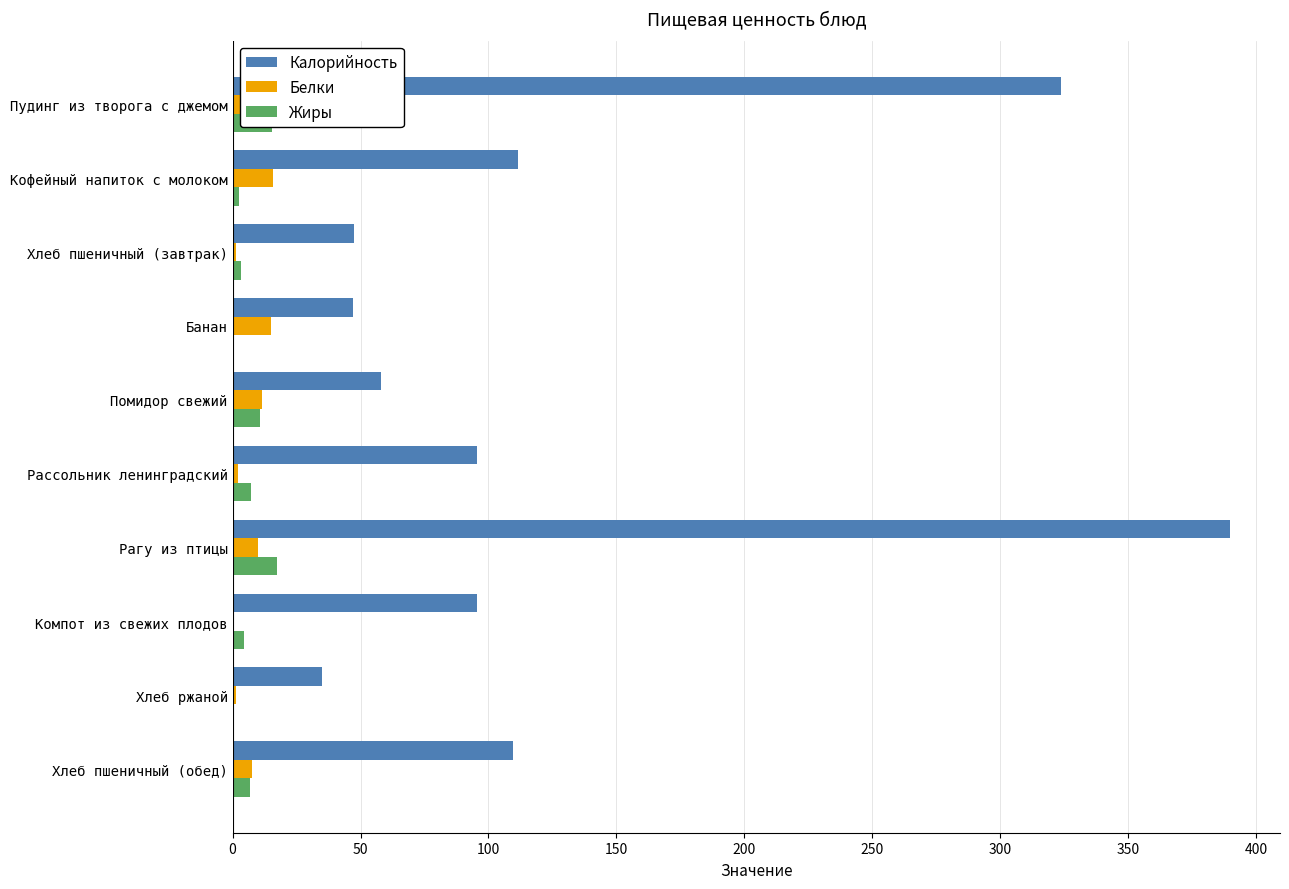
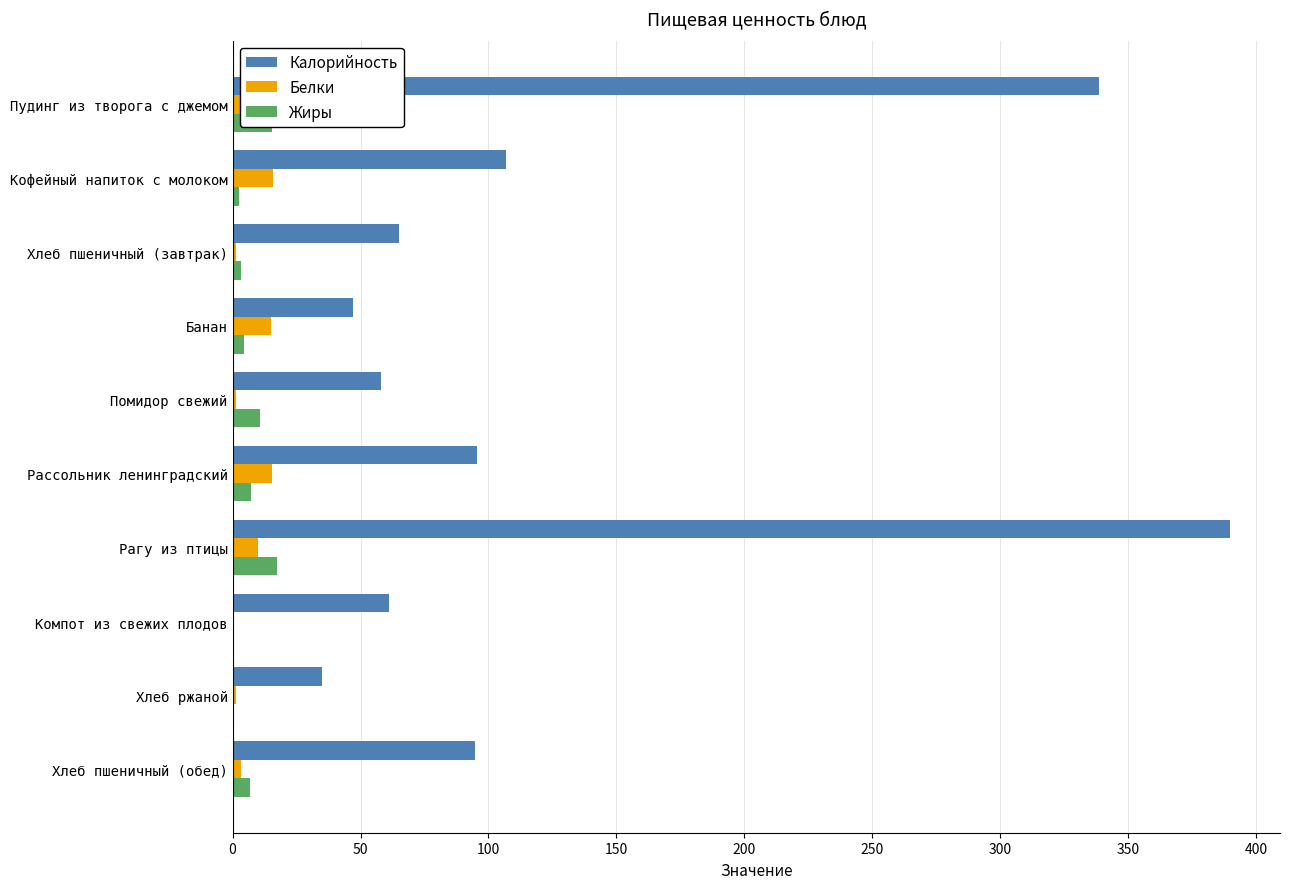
Калорийность, Пудинг из творога с джемом: 324 -> 339
Калорийность, Кофейный напиток с молоком: 111 -> 107
Калорийность, Хлеб пшеничный (завтрак): 47 -> 65
Жиры, Банан: 0 -> 5
Белки, Помидор свежий: 11 -> 1
Белки, Рассольник ленинградский: 2 -> 15
Калорийность, Компот из свежих плодов: 96 -> 61
Жиры, Компот из свежих плодов: 4 -> 0
Калорийность, Хлеб пшеничный (обед): 110 -> 95
Белки, Хлеб пшеничный (обед): 8 -> 3
